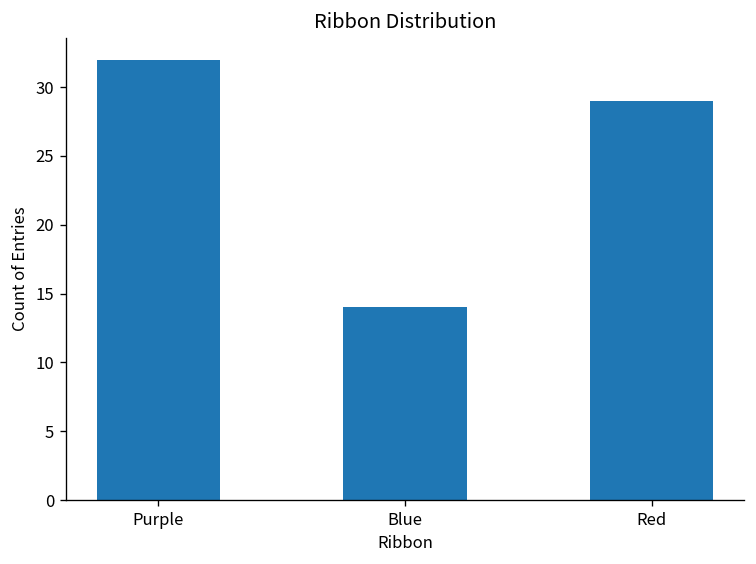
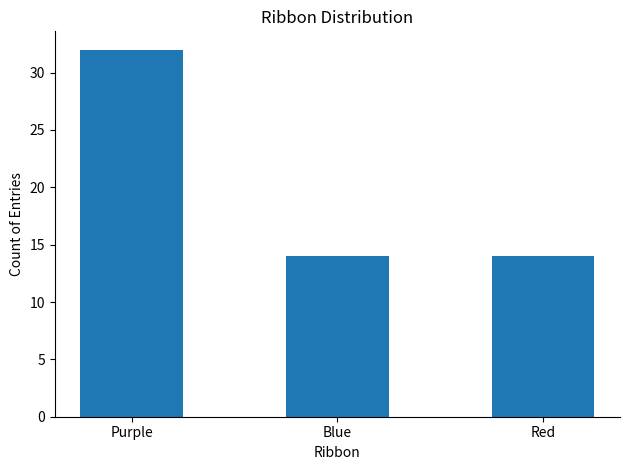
Red: 29 -> 14
